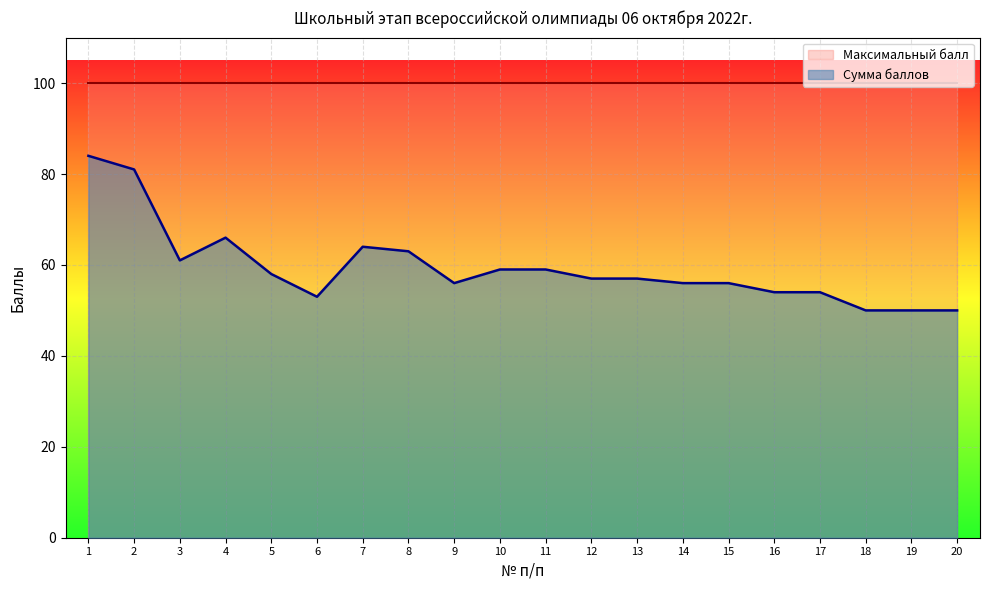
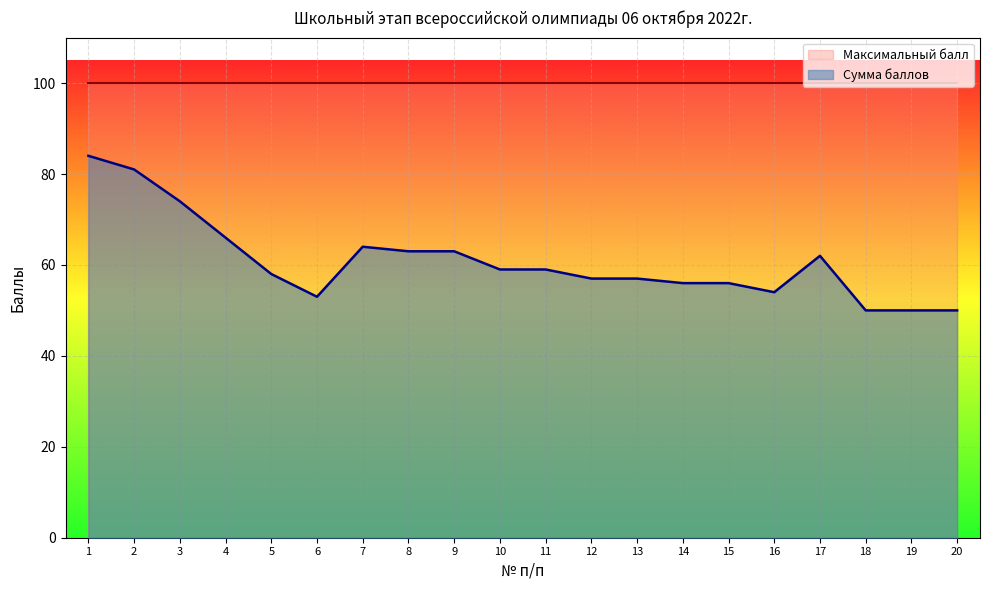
Сумма баллов, 3: 61 -> 74
Сумма баллов, 9: 56 -> 63
Сумма баллов, 17: 54 -> 62
